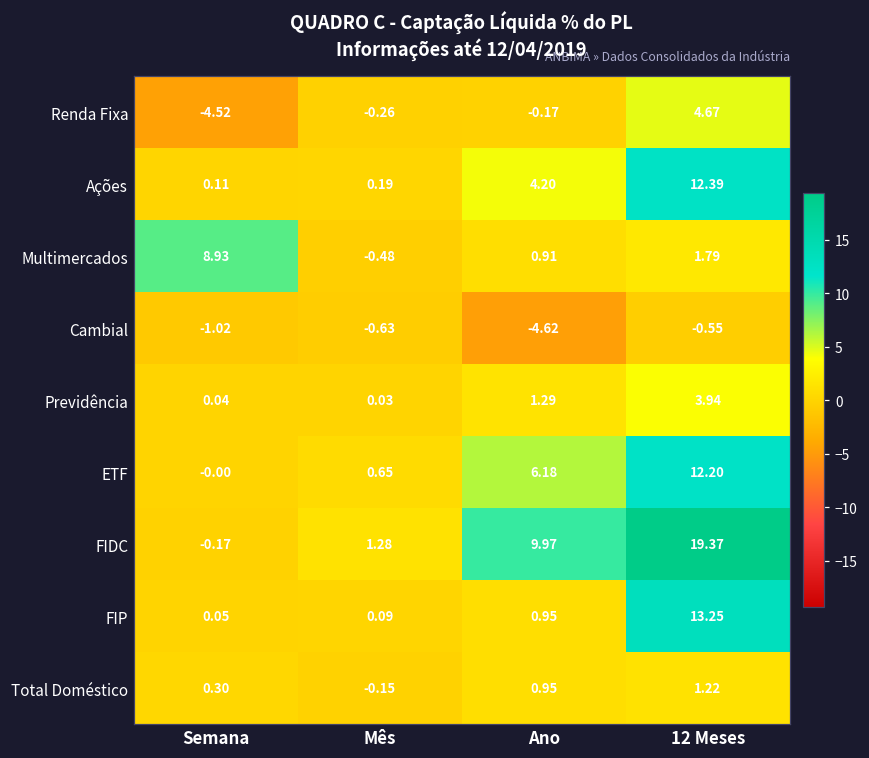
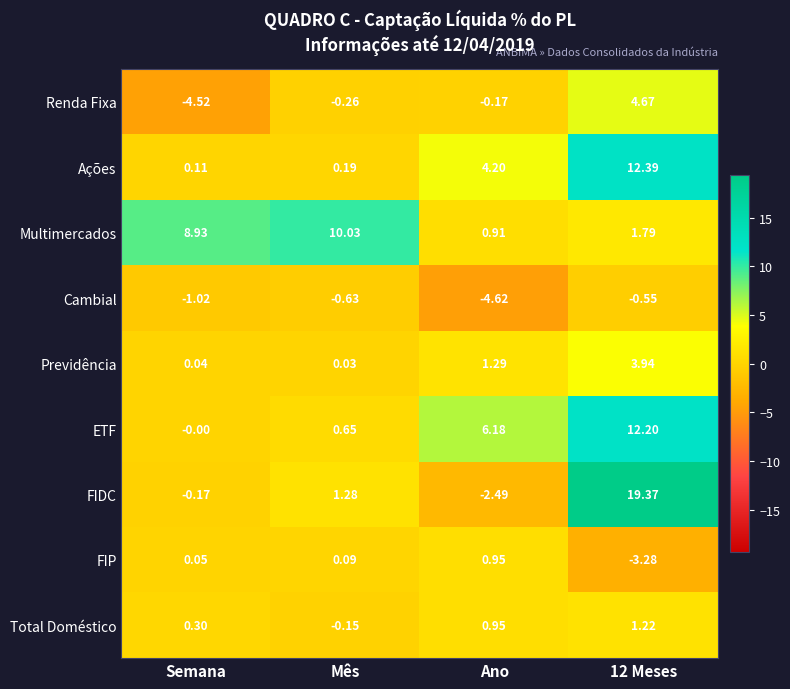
Multimercados, Mês: -0.48 -> 10.03
FIDC, Ano: 9.97 -> -2.49
FIP, 12 Meses: 13.25 -> -3.28
